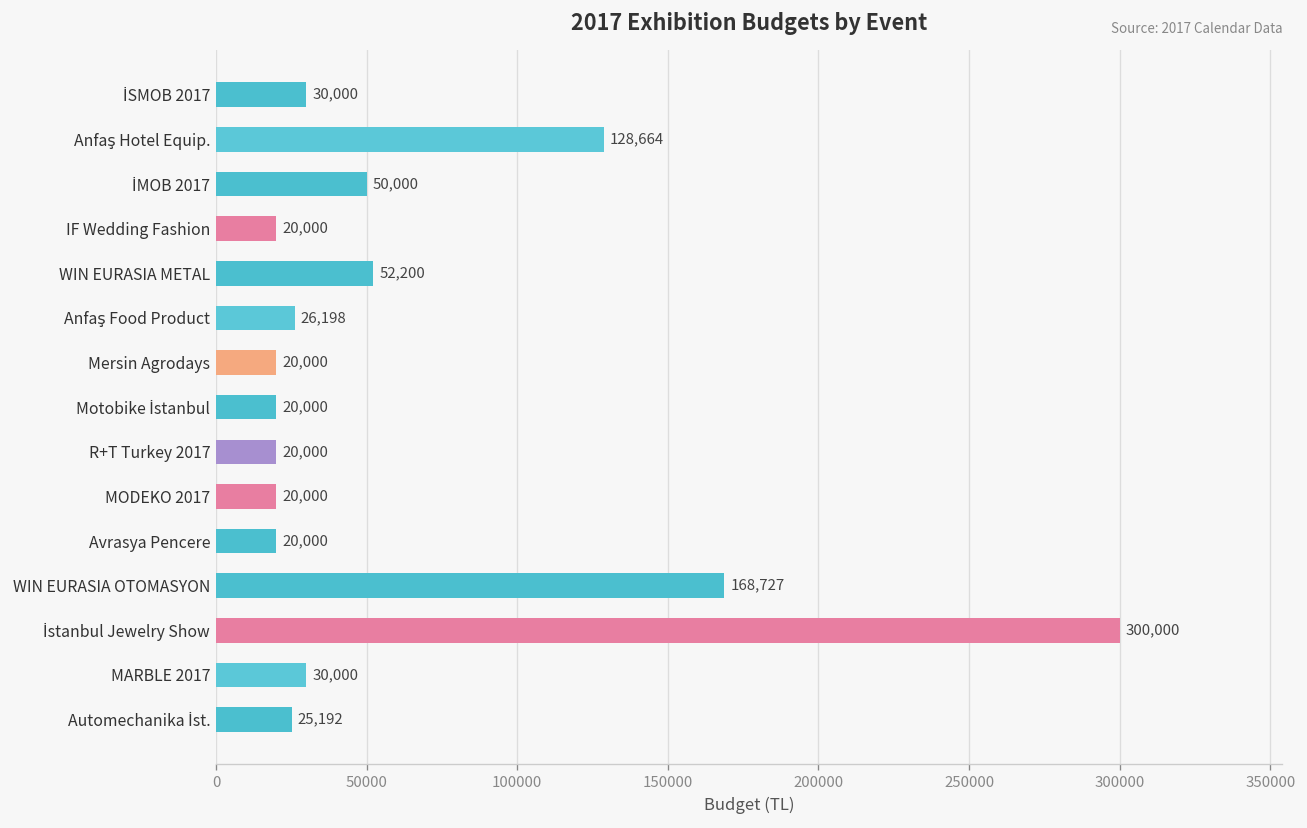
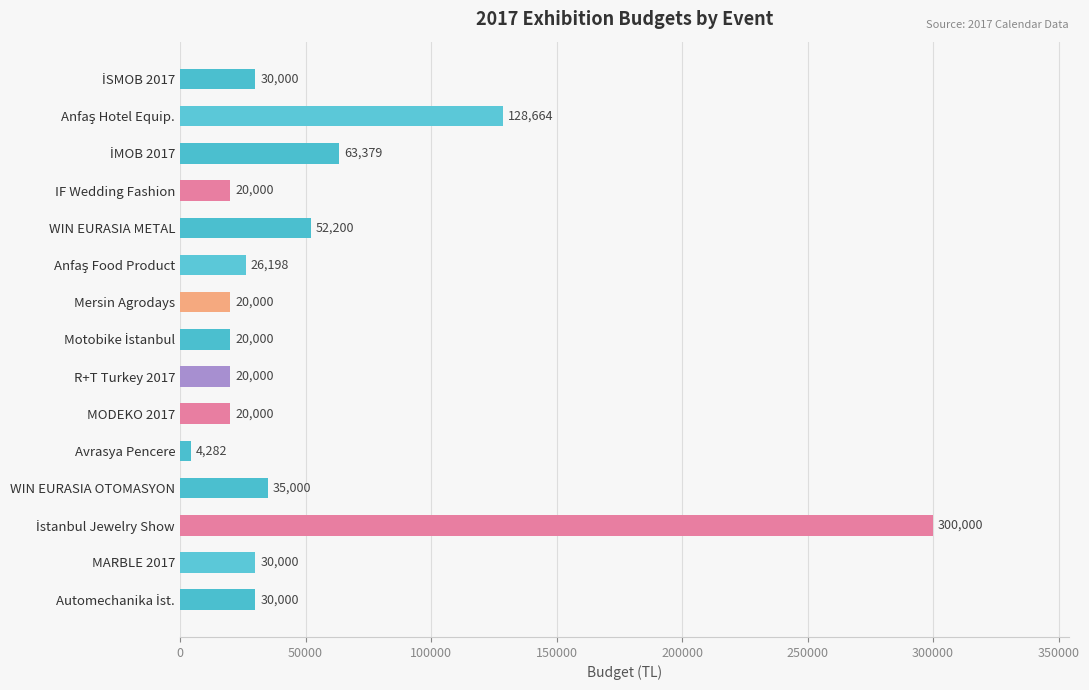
İMOB 2017: 50,000 -> 63,379
Avrasya Pencere: 20,000 -> 4,282
WIN EURASIA OTOMASYON: 168,727 -> 35,000
Automechanika İst.: 25,192 -> 30,000
